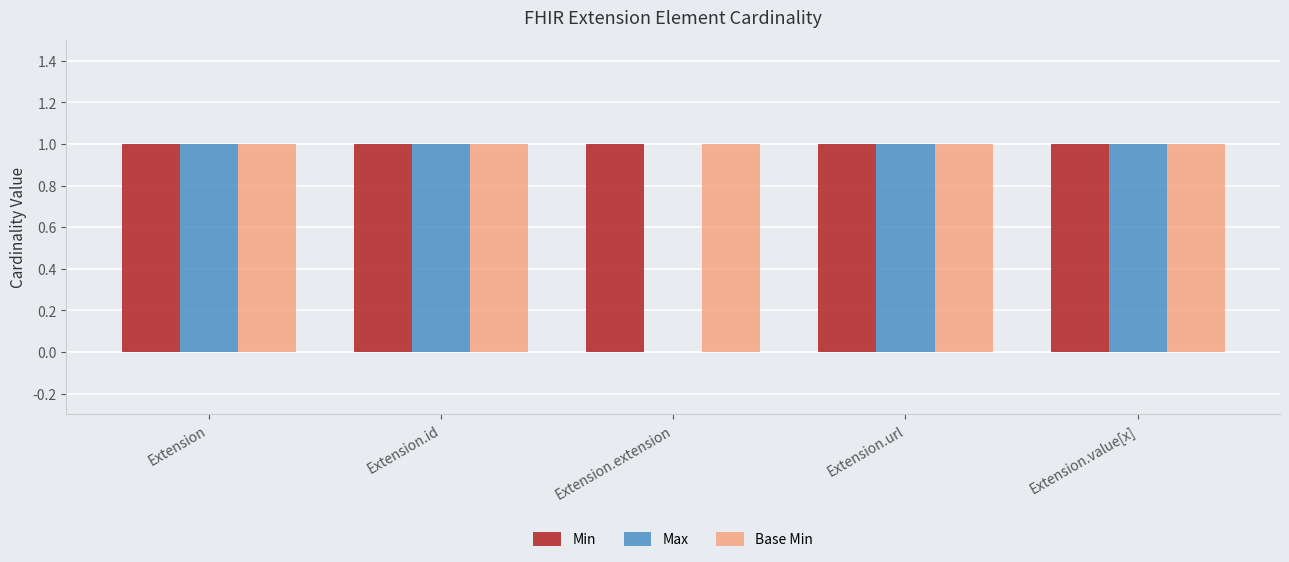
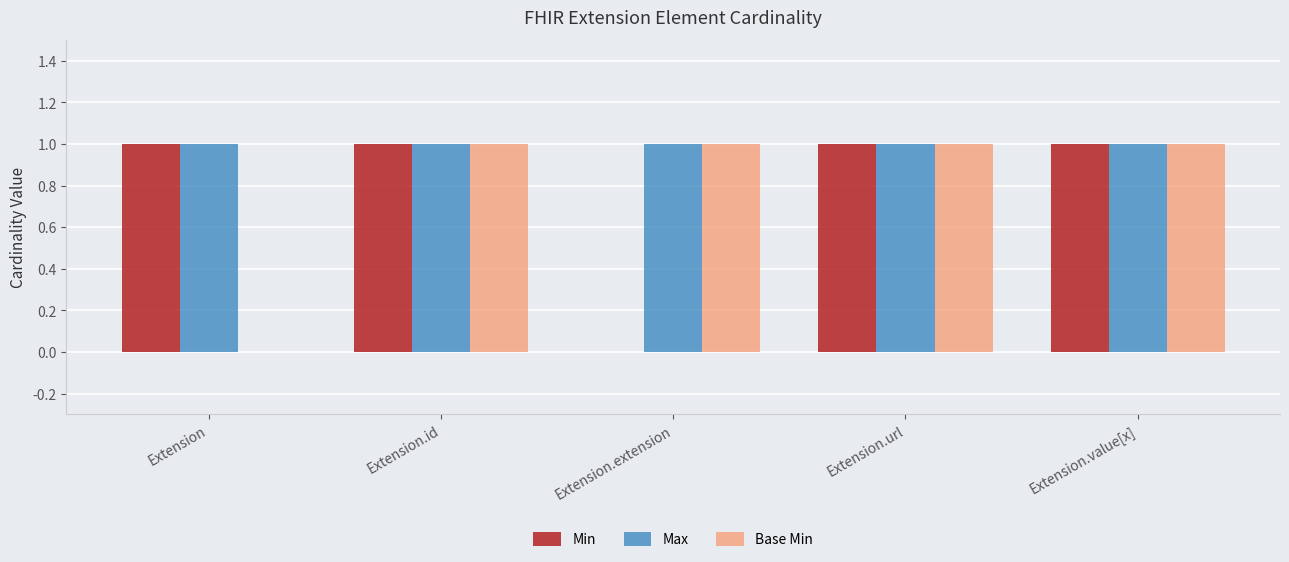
Base Min, Extension: 1 -> 0
Min, Extension.extension: 1 -> 0
Max, Extension.extension: 0 -> 1
